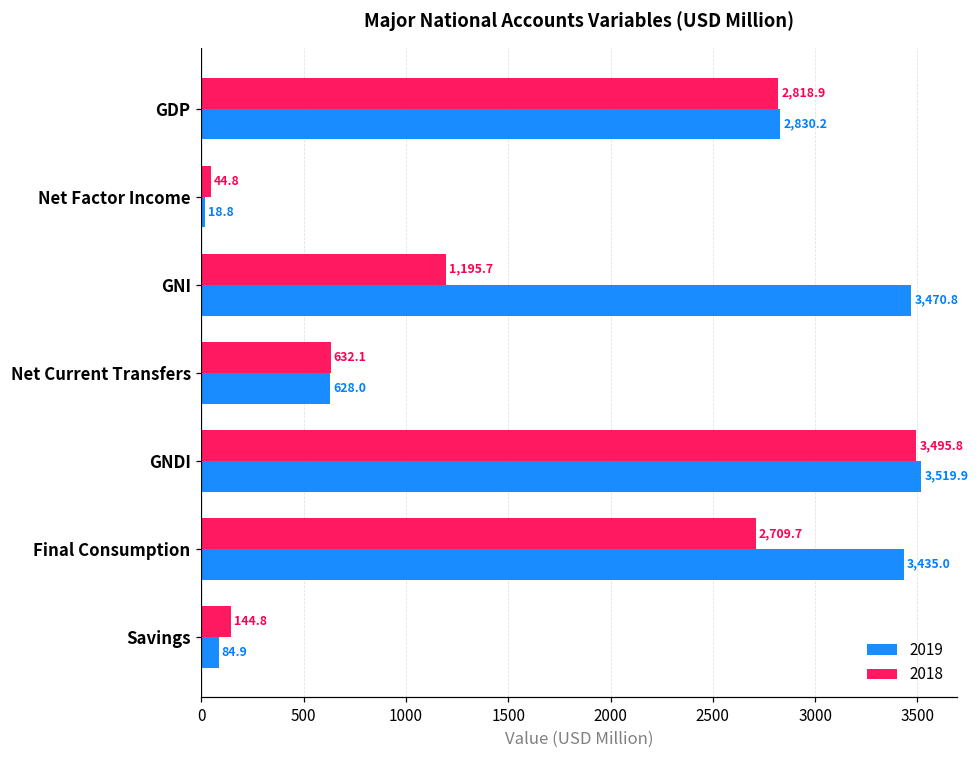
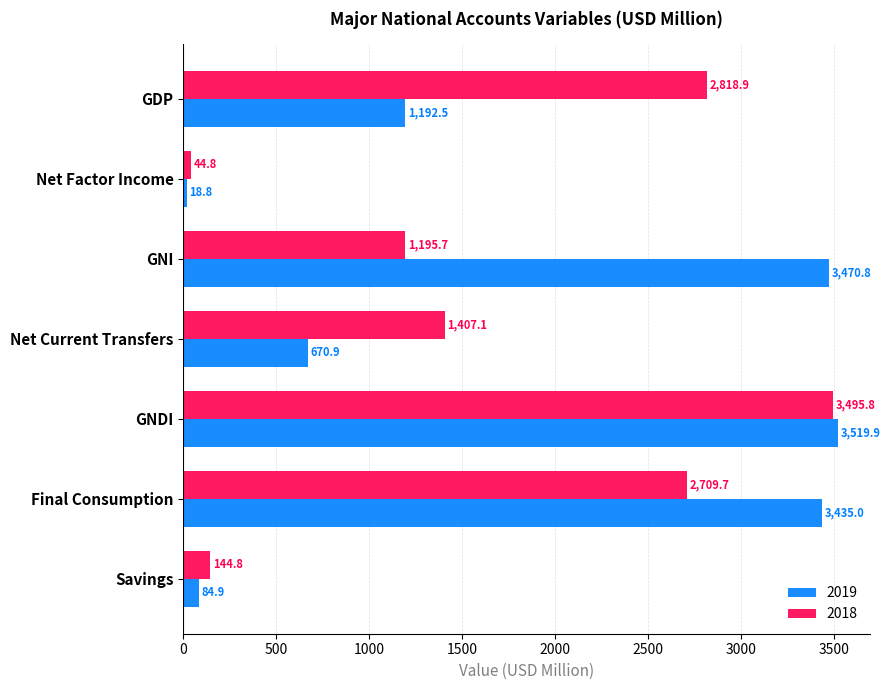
2019, GDP: 2,830.2 -> 1,192.5
2018, Net Current Transfers: 632.1 -> 1,407.1
2019, Net Current Transfers: 628.0 -> 670.9
